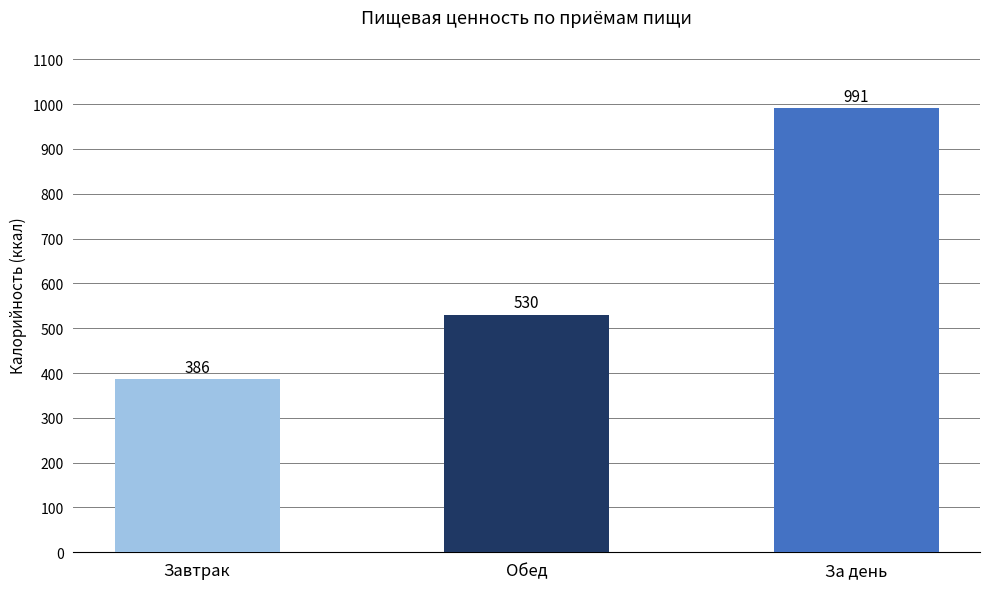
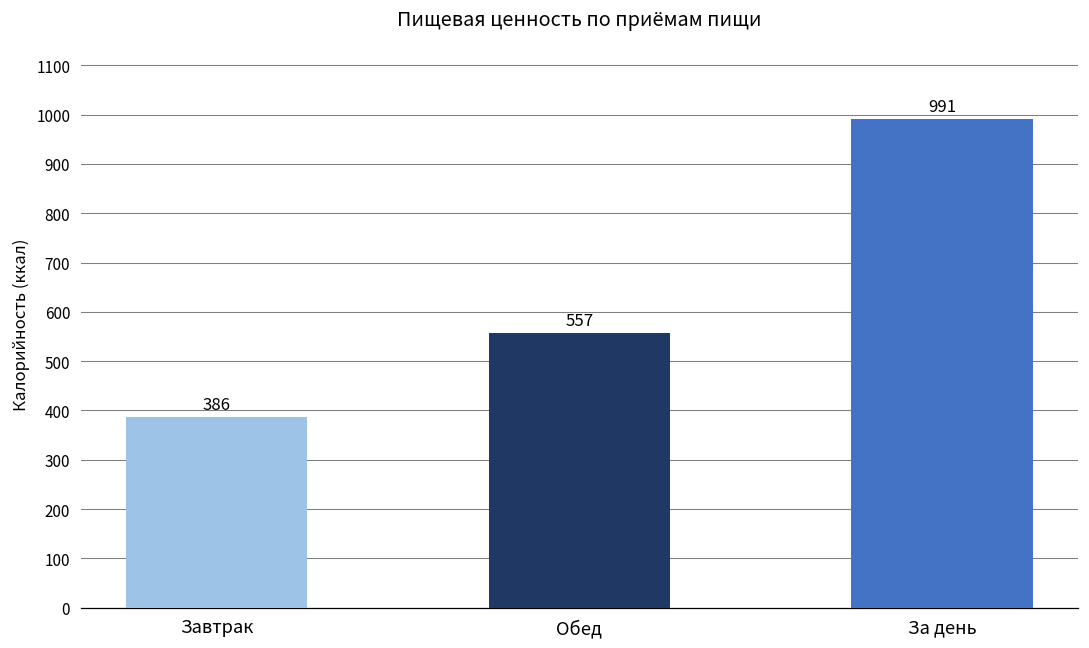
Обед: 530 -> 557
